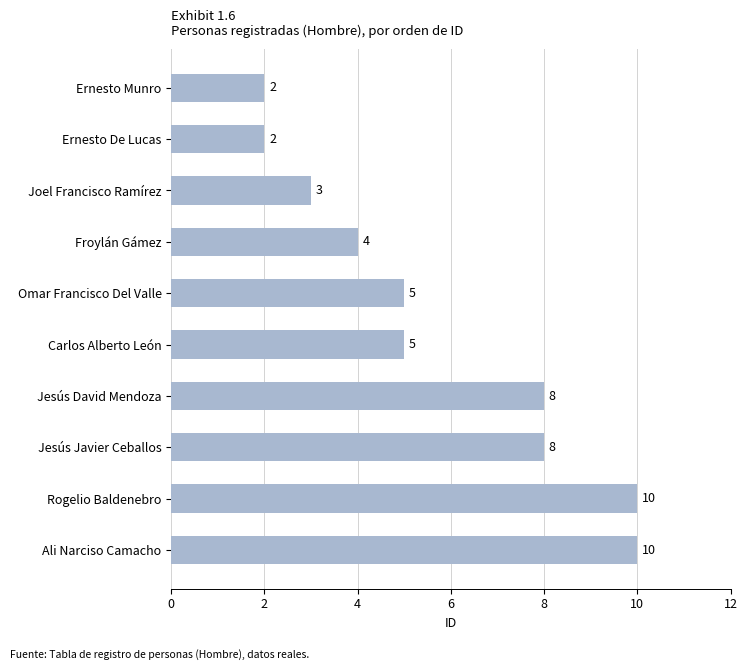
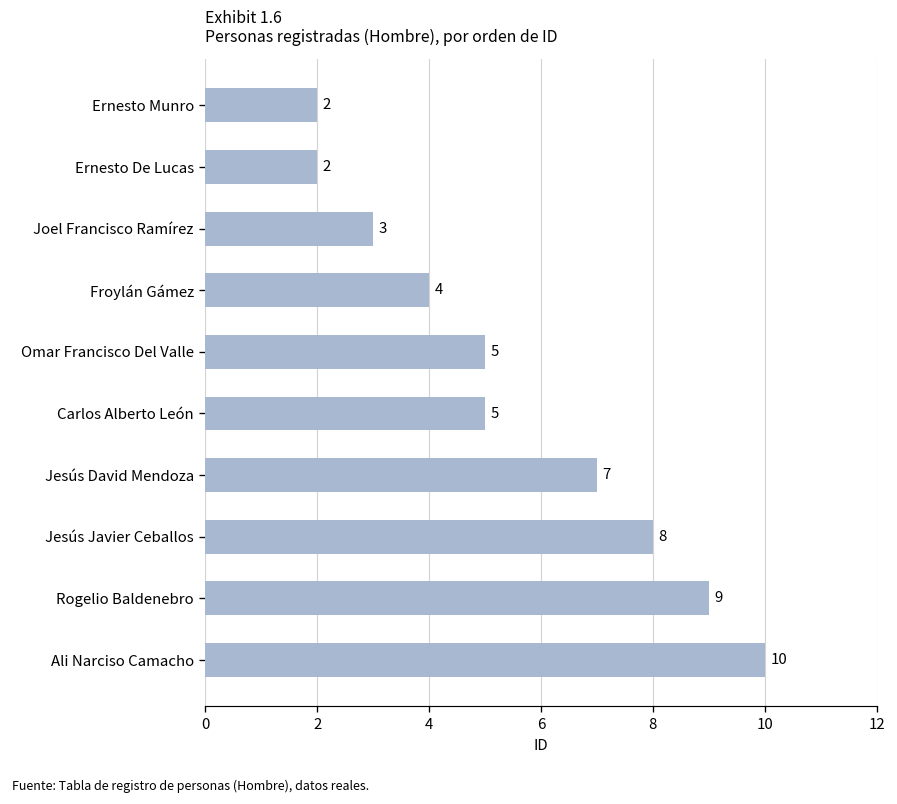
Jesús David Mendoza: 8 -> 7
Rogelio Baldenebro: 10 -> 9
